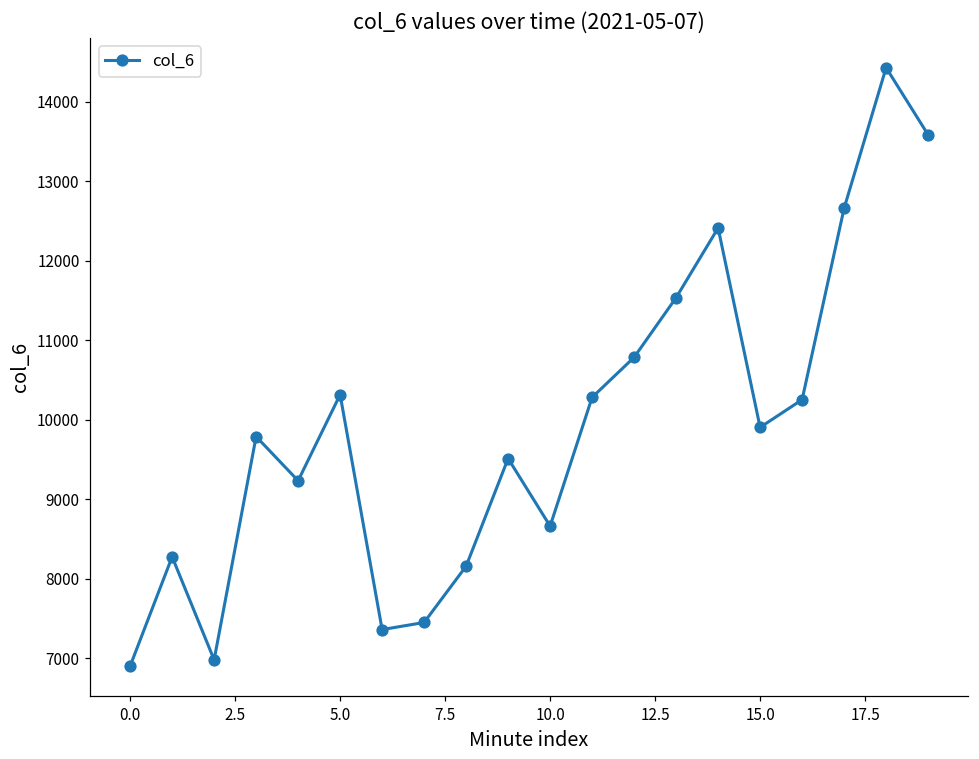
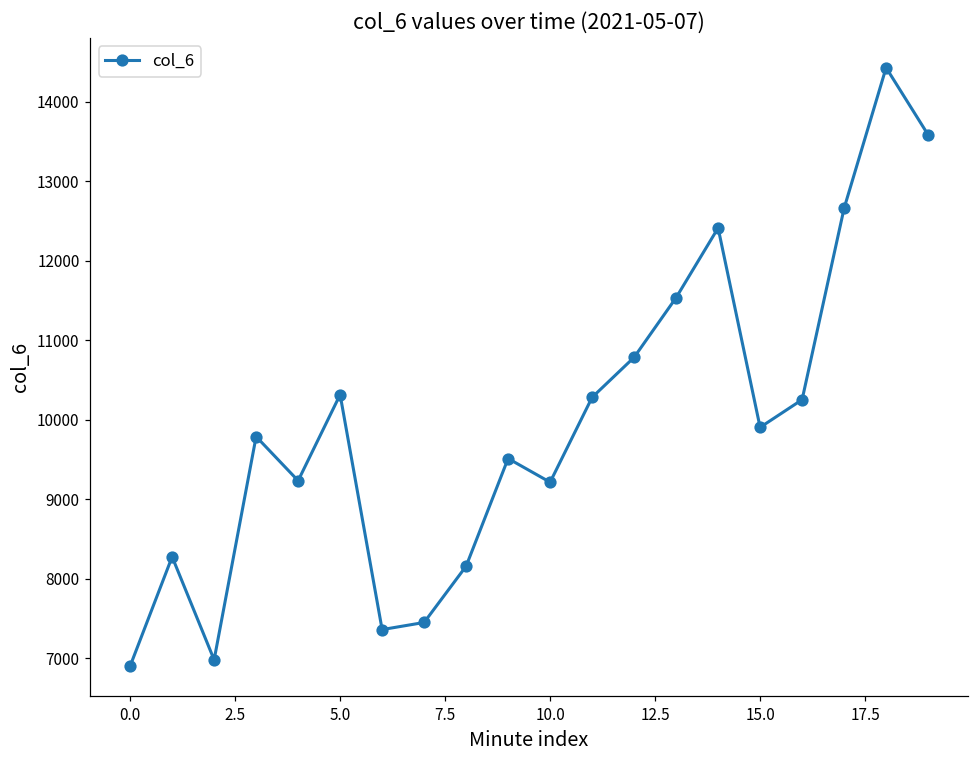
10.0: 8700 -> 9200
